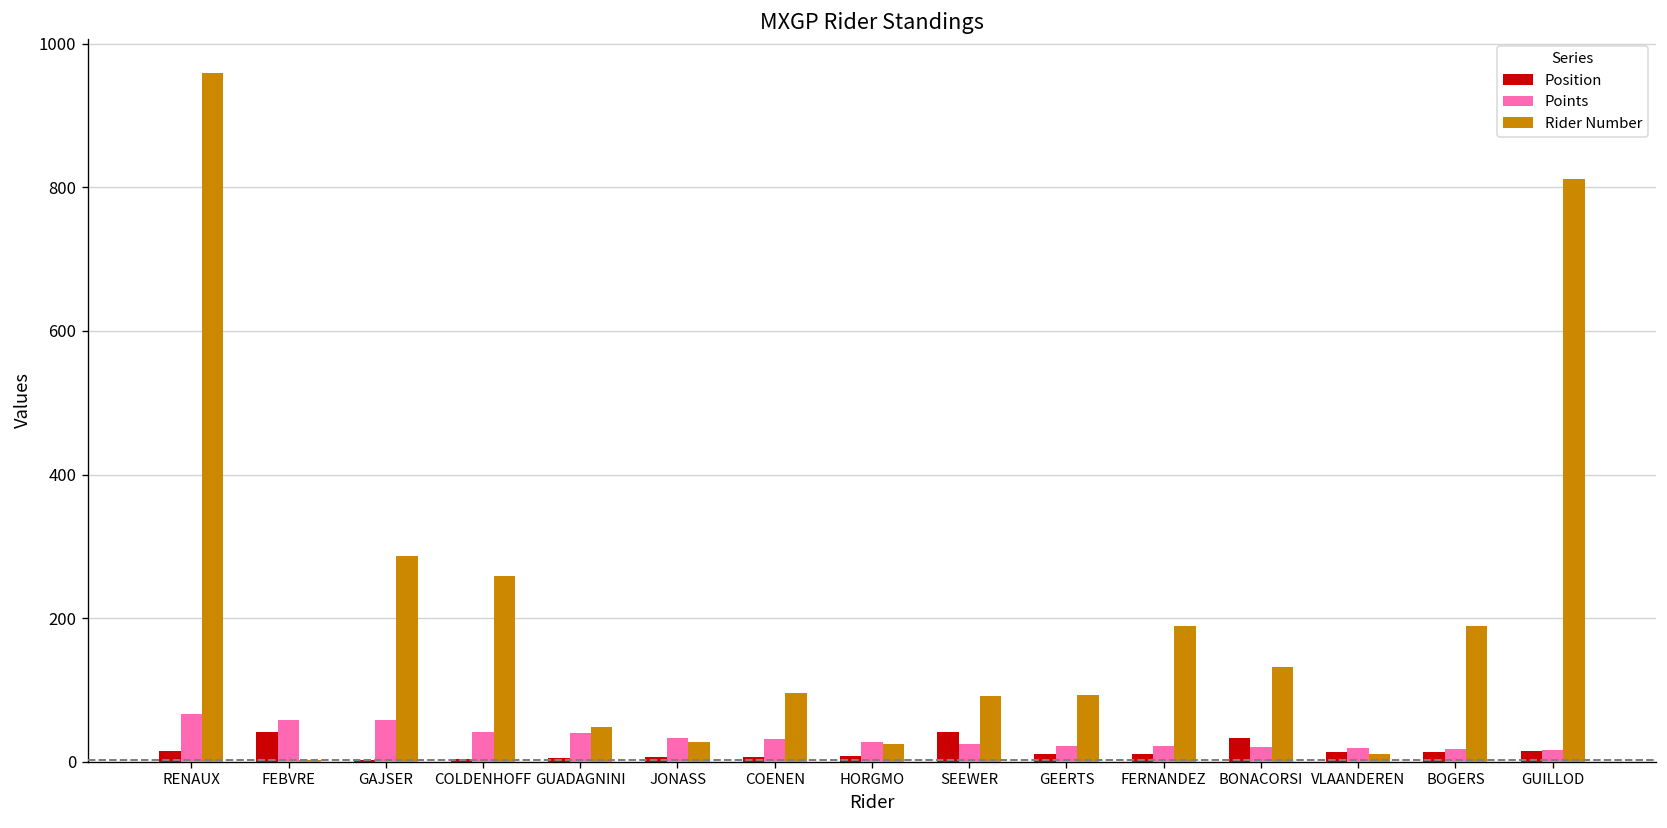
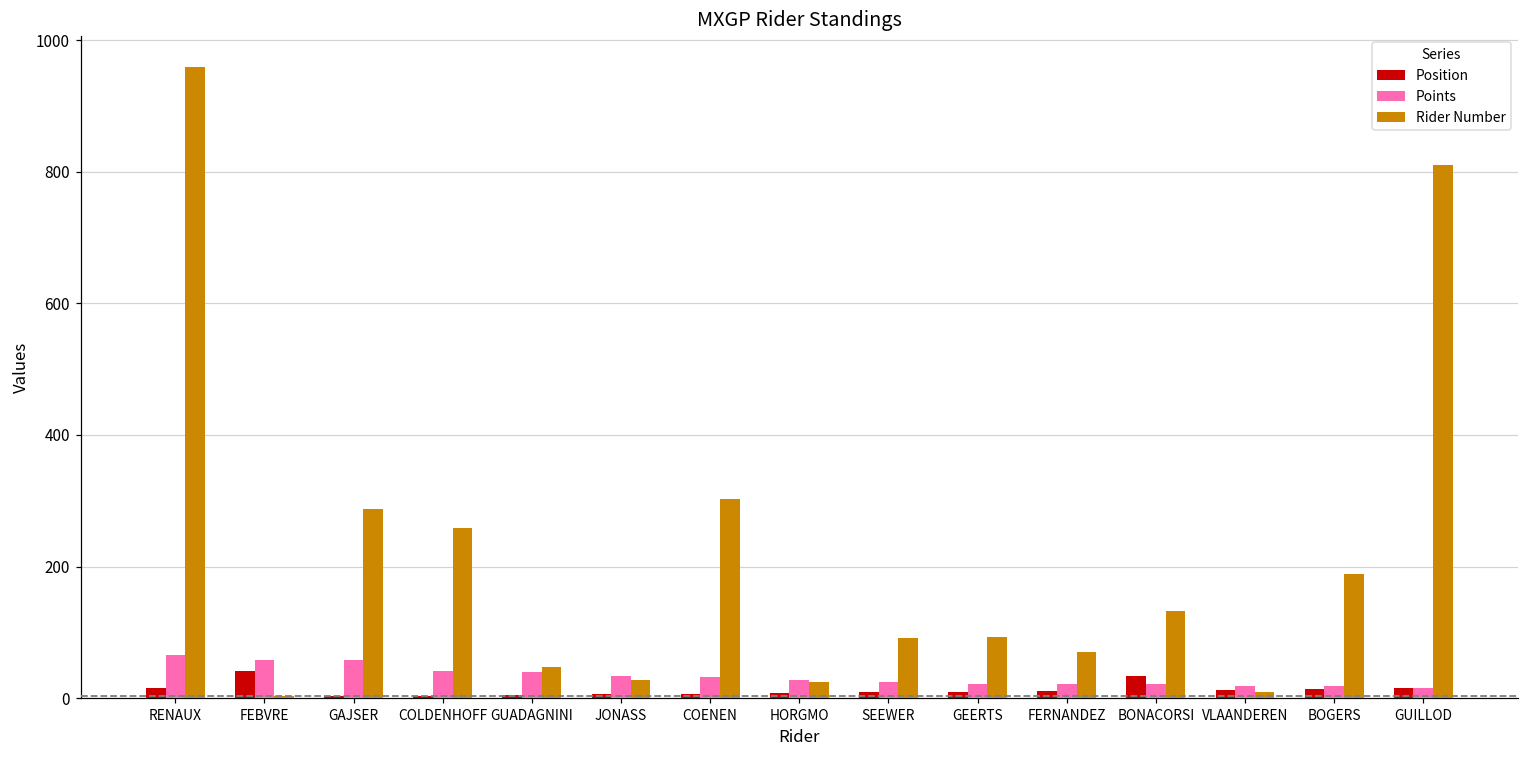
Rider Number, COENEN: 100 -> 300
Position, SEEWER: 40 -> 10
Rider Number, FERNANDEZ: 190 -> 70
